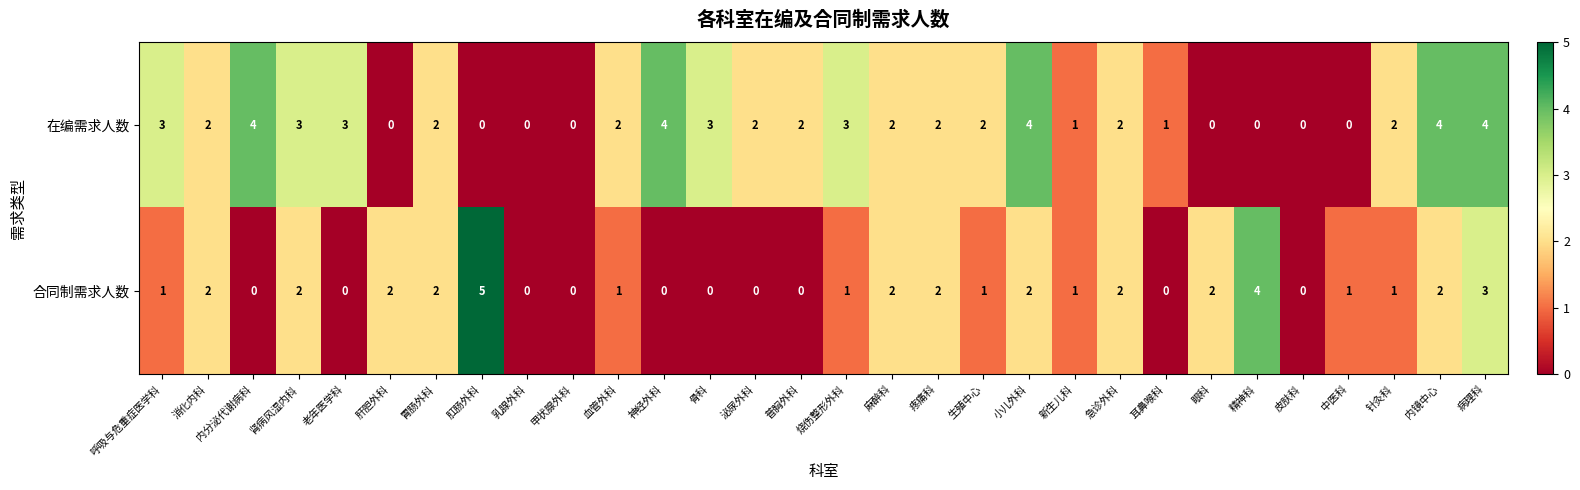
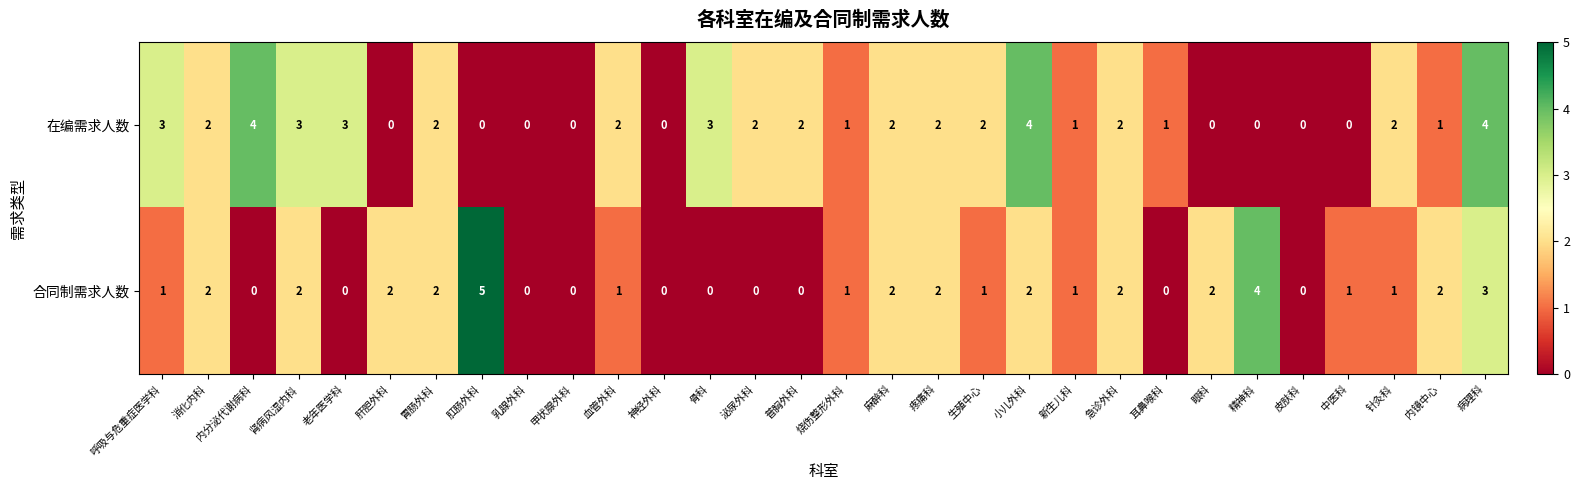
在编需求人数, 神经外科: 4 -> 0
在编需求人数, 烧伤整形外科: 3 -> 1
在编需求人数, 内镜中心: 4 -> 1
